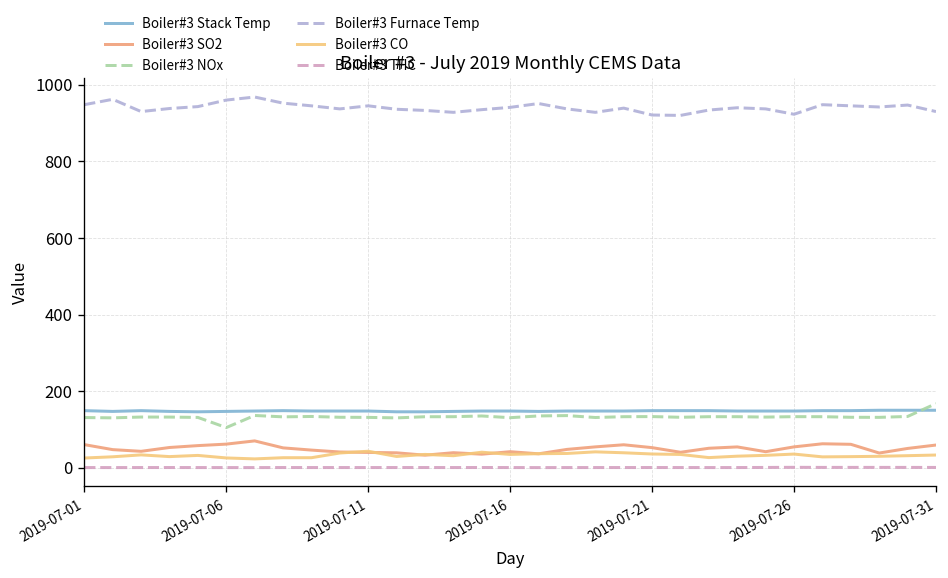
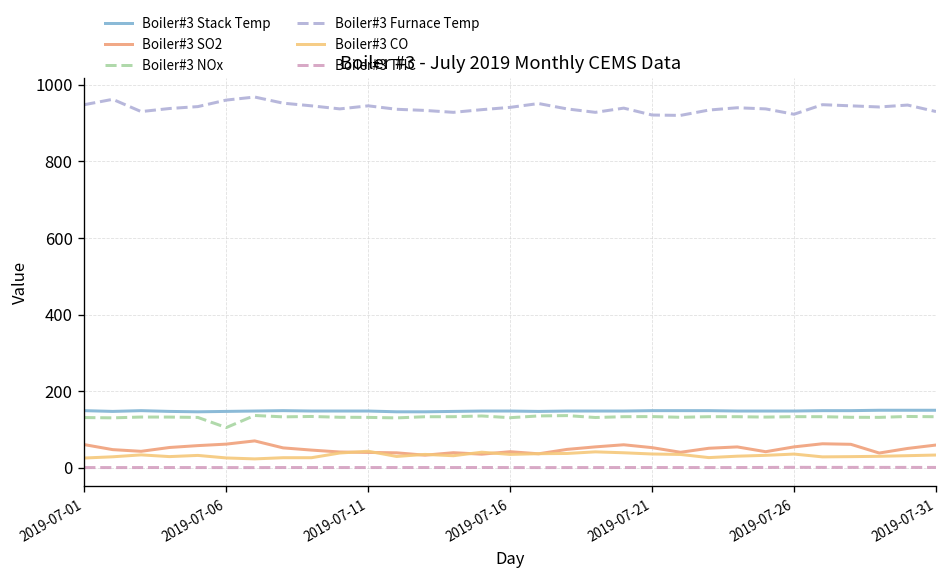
Boiler#3 NOx, 2019-07-31: 170 -> 130
